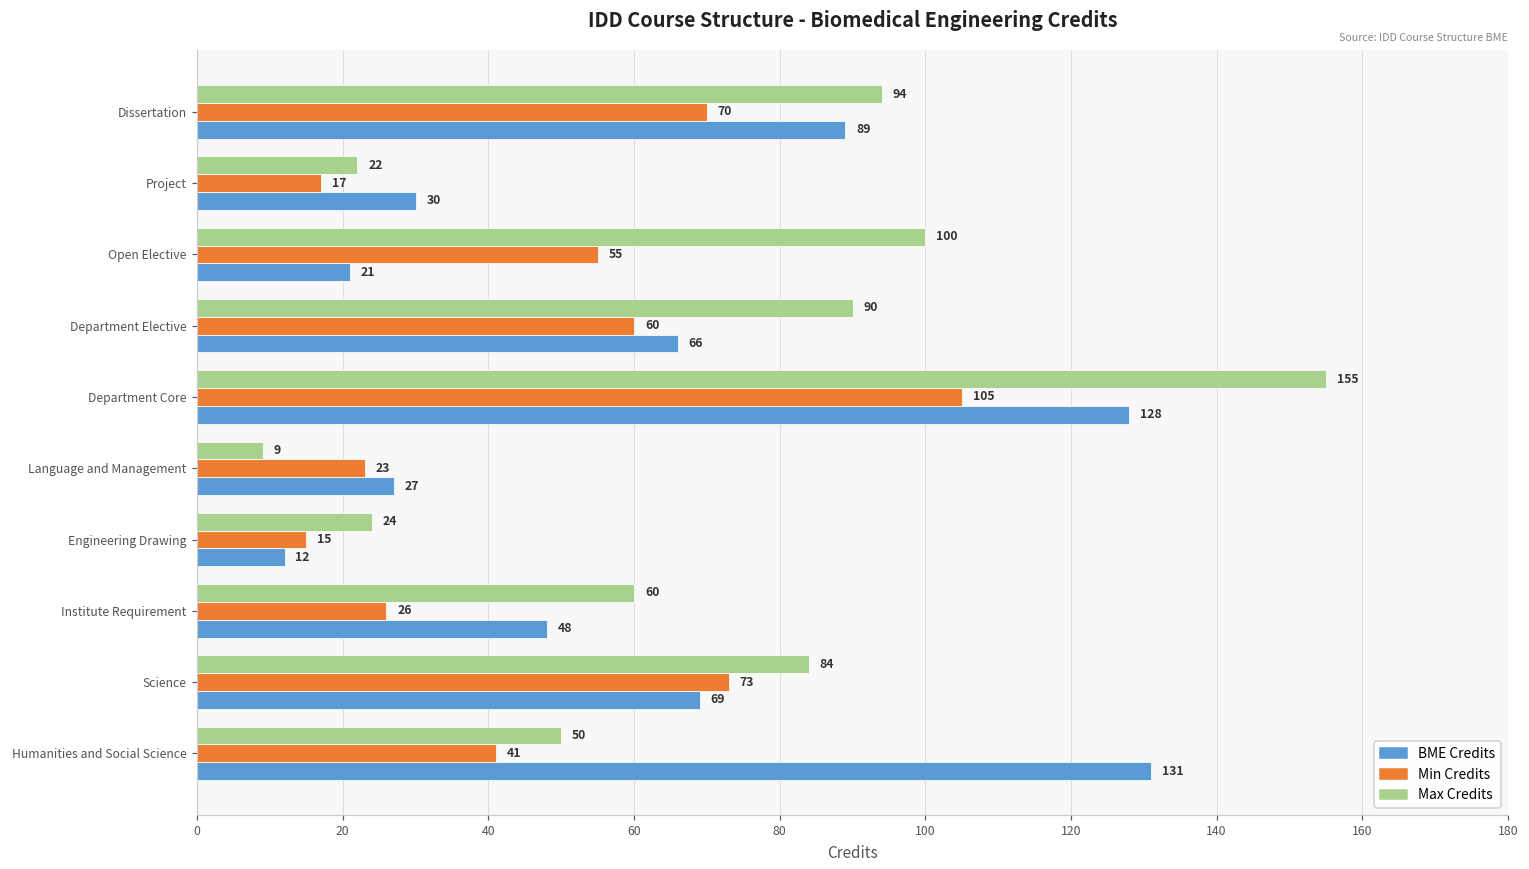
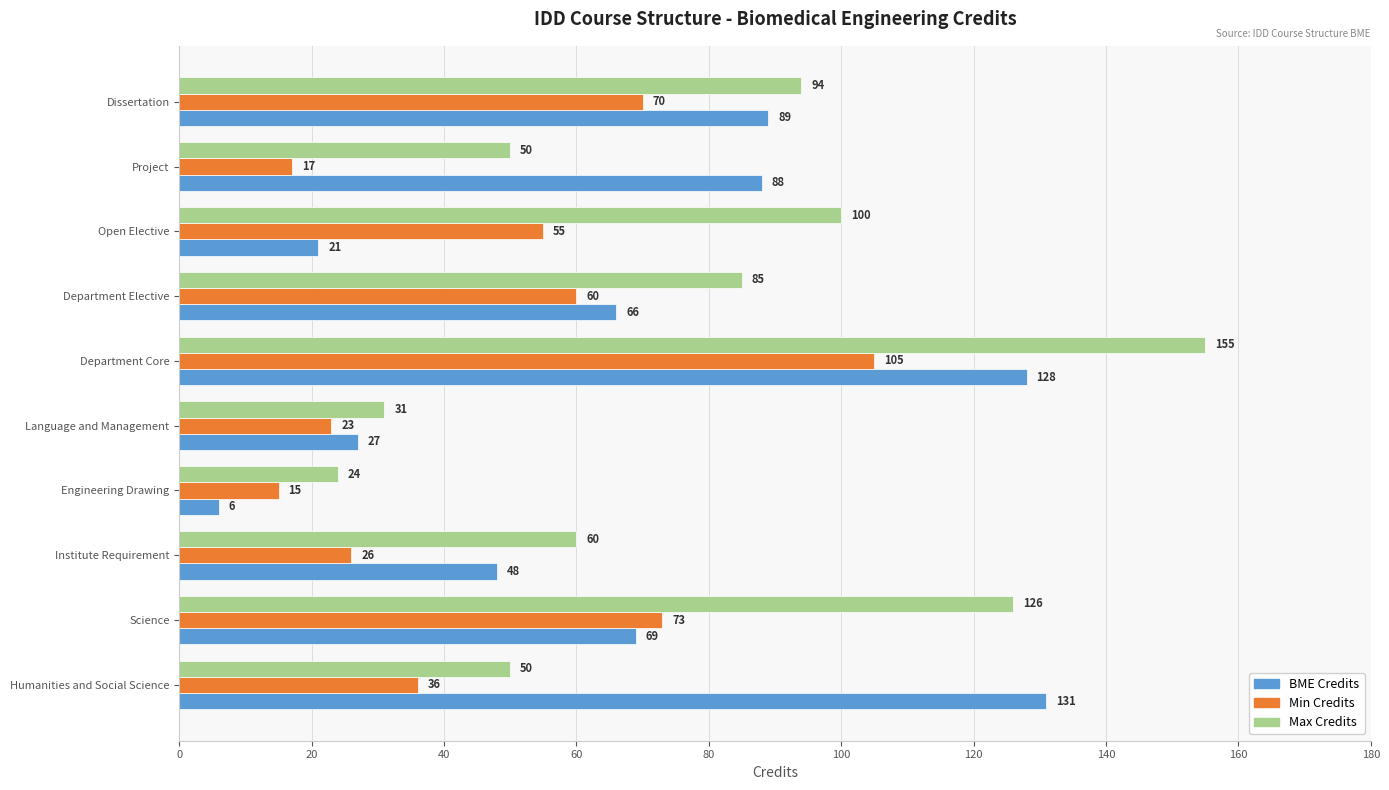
Max Credits, Project: 22 -> 50
BME Credits, Project: 30 -> 88
Max Credits, Department Elective: 90 -> 85
Max Credits, Language and Management: 9 -> 31
BME Credits, Engineering Drawing: 12 -> 6
Max Credits, Science: 84 -> 126
Min Credits, Humanities and Social Science: 41 -> 36
